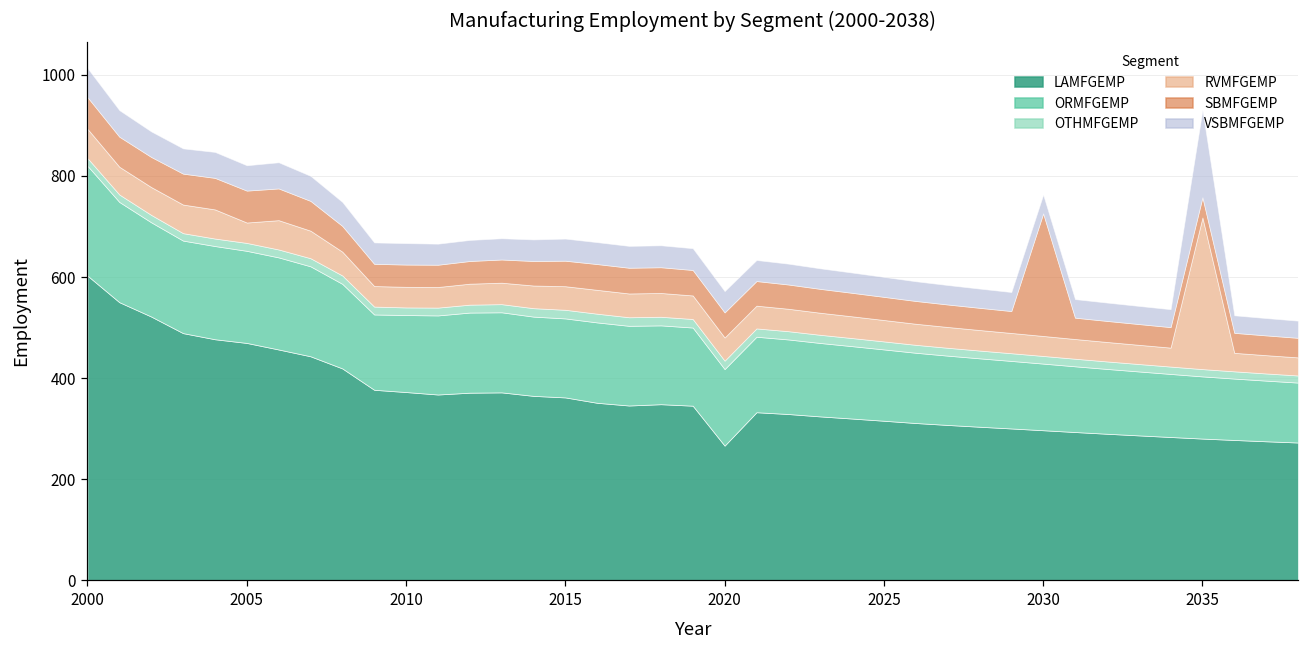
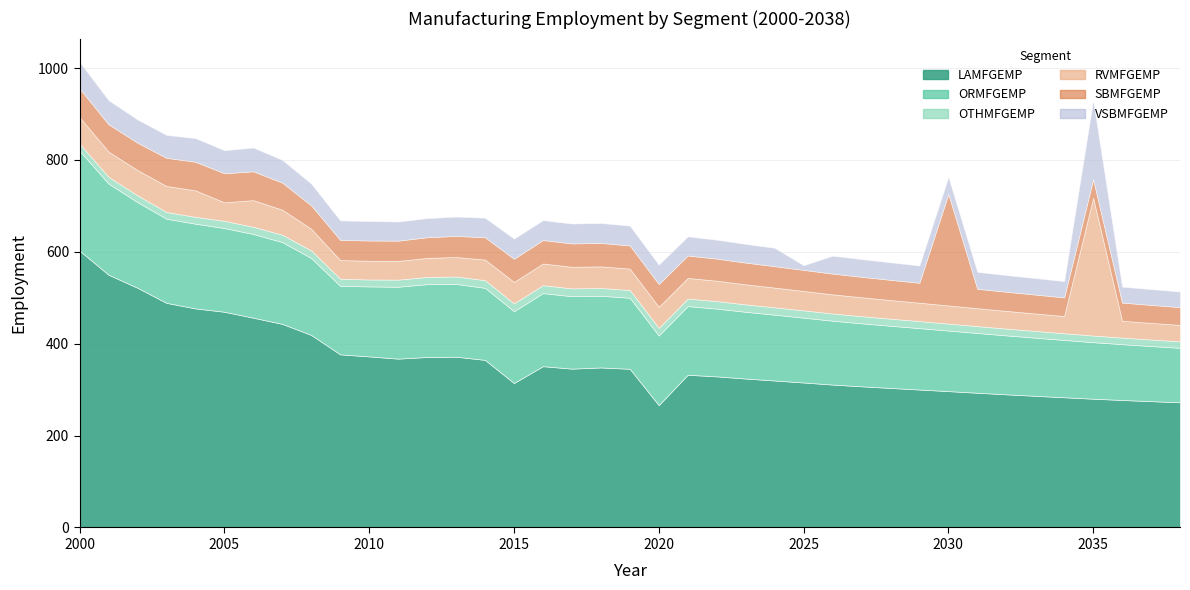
LAMFGEMP, 2015: 360 -> 310
VSBMFGEMP, 2025: 40 -> 10
